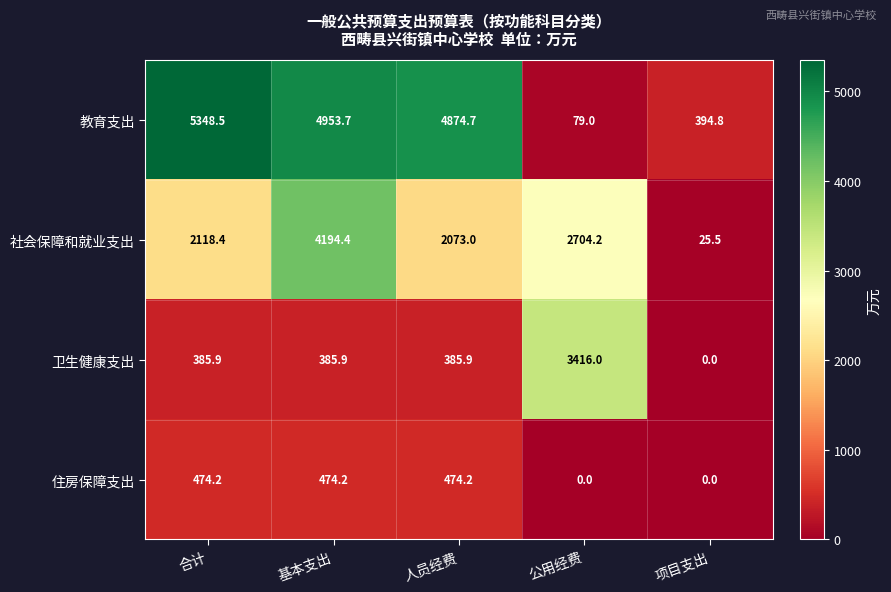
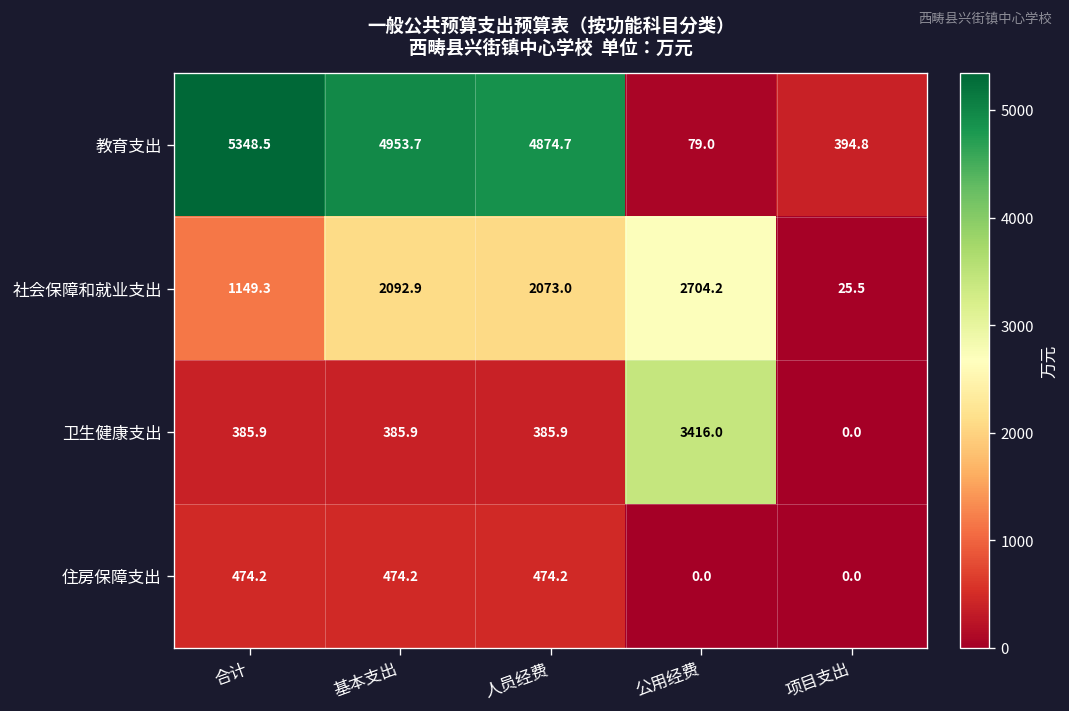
社会保障和就业支出, 合计: 2118.4 -> 1149.3
社会保障和就业支出, 基本支出: 4194.4 -> 2092.9
